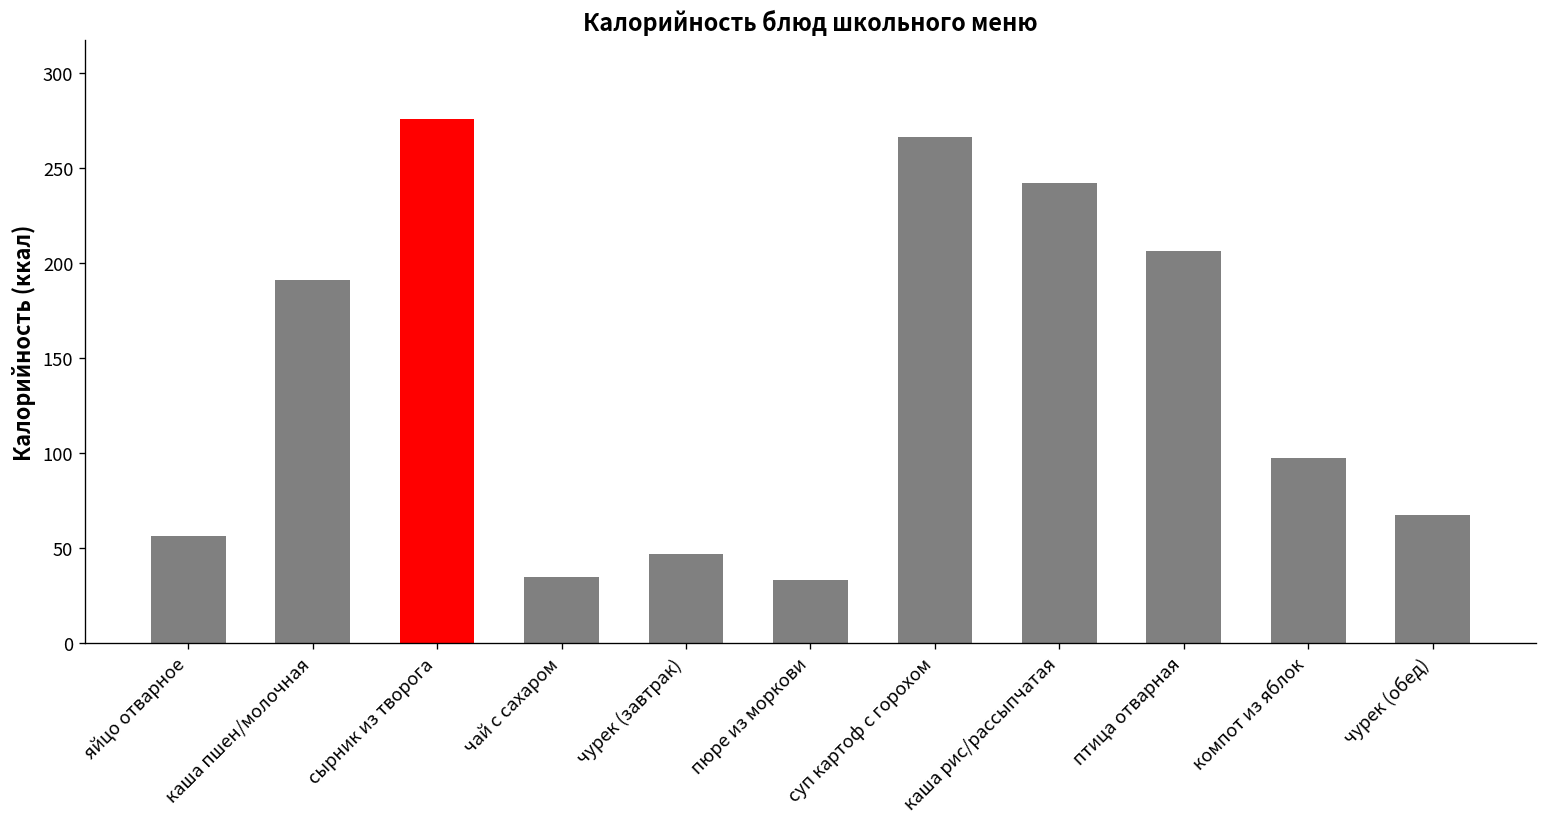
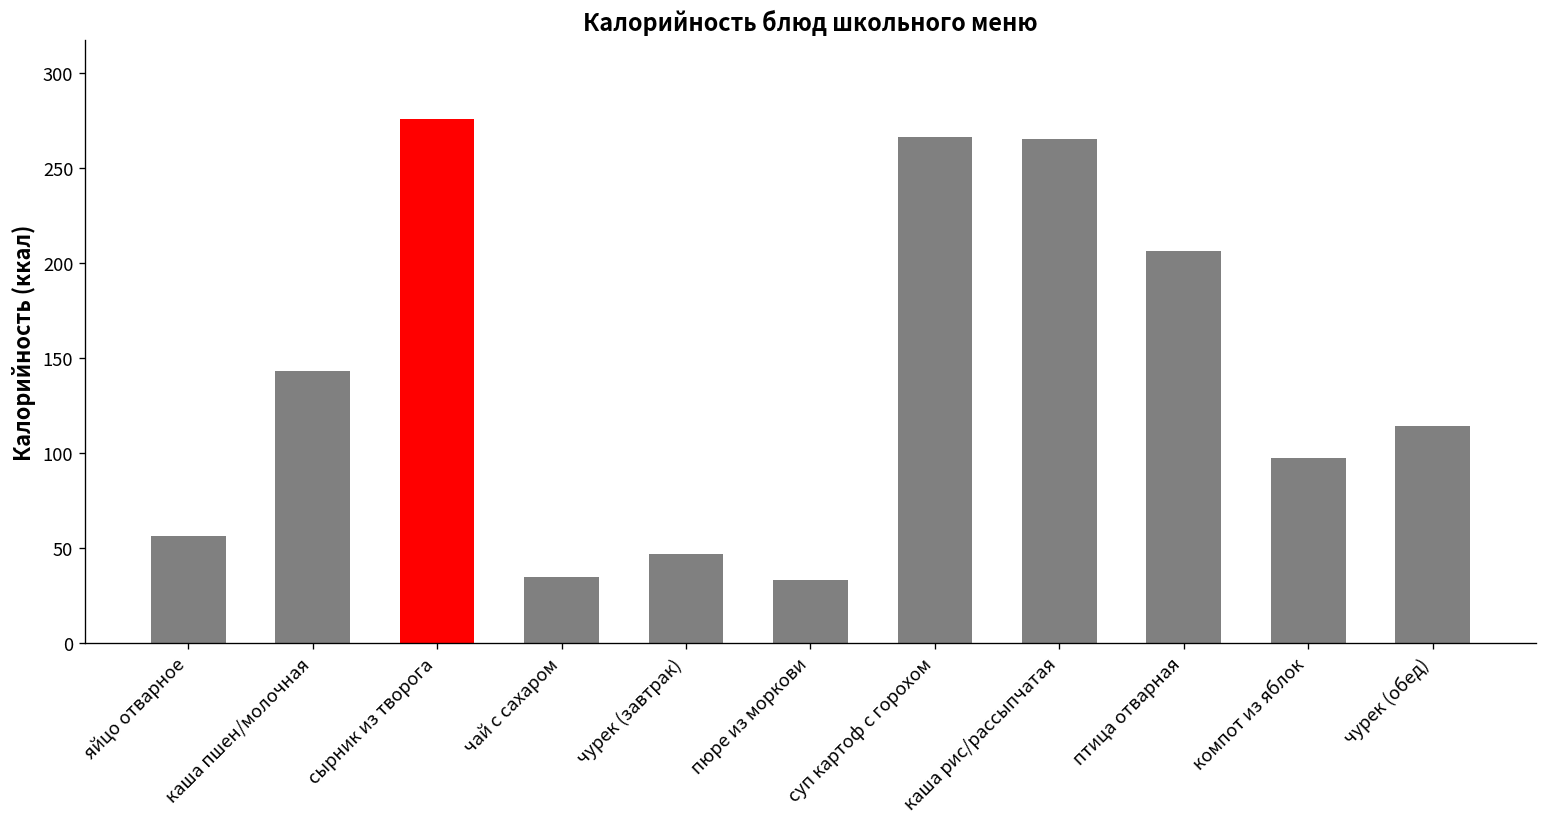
каша пшен/молочная: 191 -> 143
каша рис/рассыпчатая: 242 -> 265
чурек (обед): 67 -> 114
